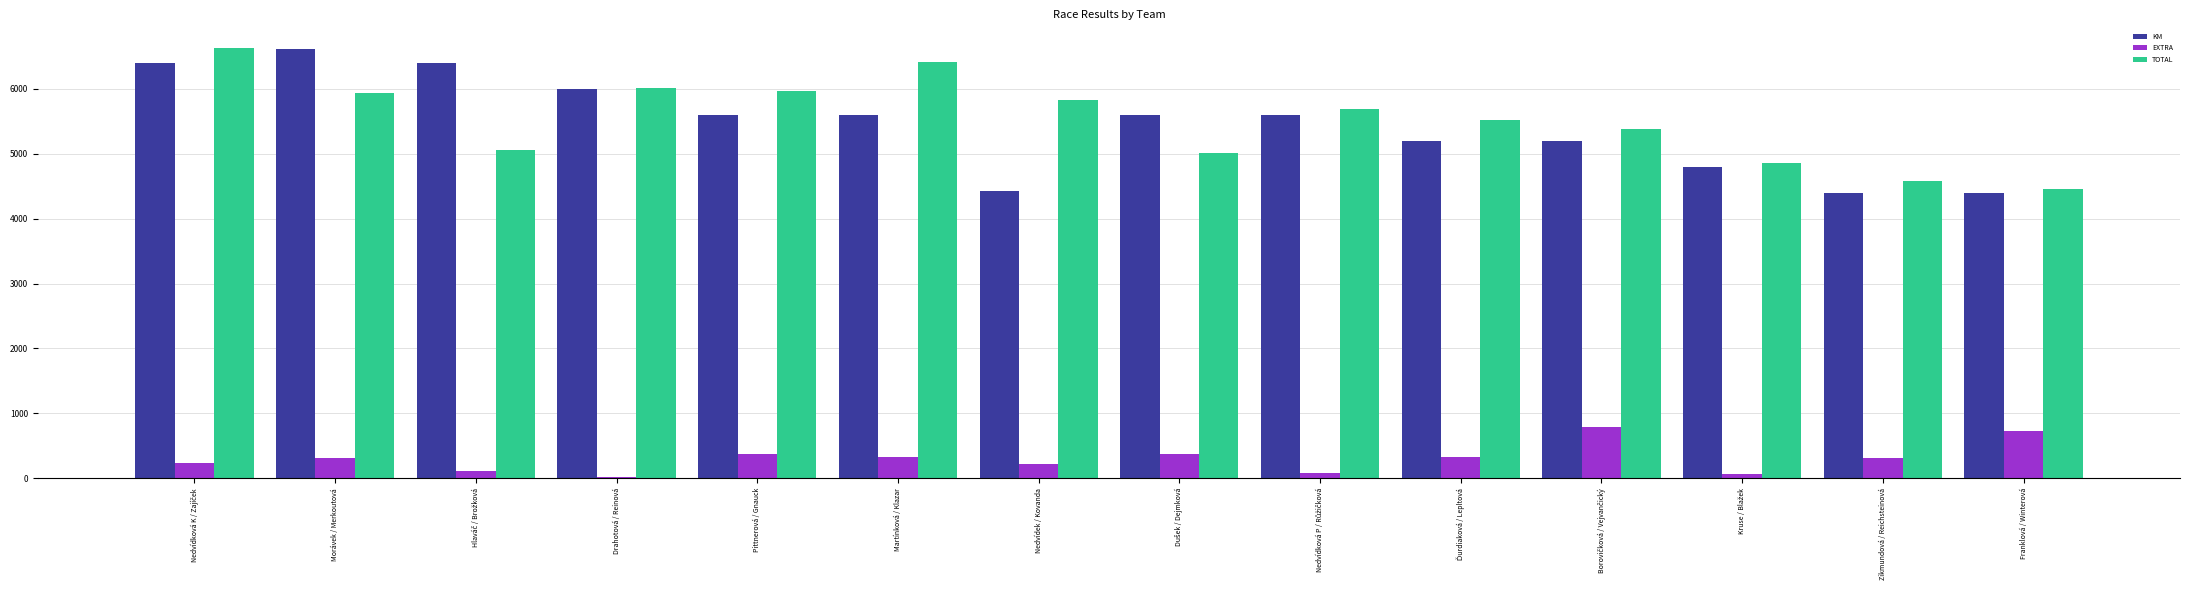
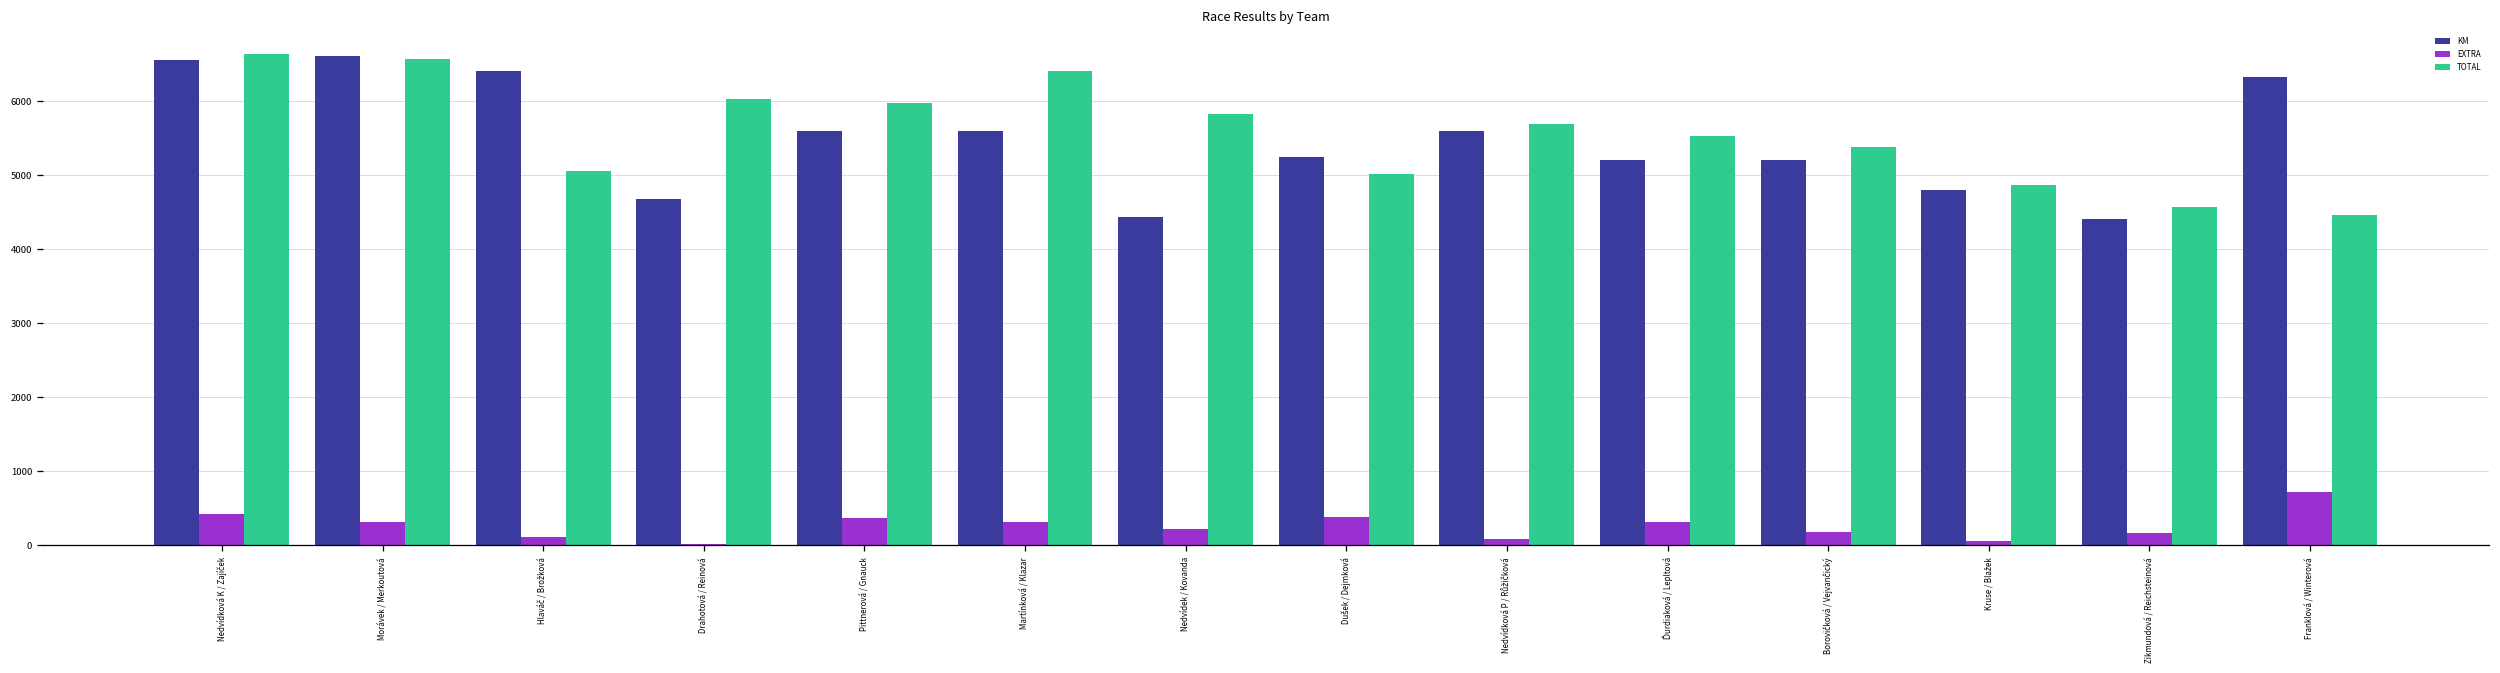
KM, Nedvídková K / Zajíček: 6400 -> 6600
EXTRA, Nedvídková K / Zajíček: 200 -> 400
TOTAL, Morávek / Merkoutová: 5900 -> 6600
KM, Drahotová / Reinová: 6000 -> 4700
KM, Dušek / Dejmková: 5600 -> 5200
EXTRA, Borovičková / Vejvančický: 800 -> 200
EXTRA, Zikmundová / Reichsteinová: 300 -> 200
KM, Franklová / Winterová: 4400 -> 6300
